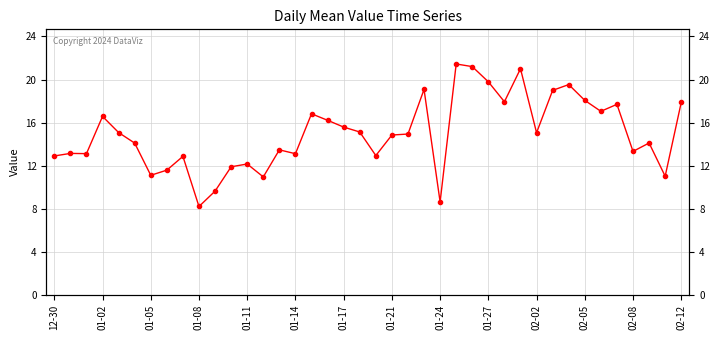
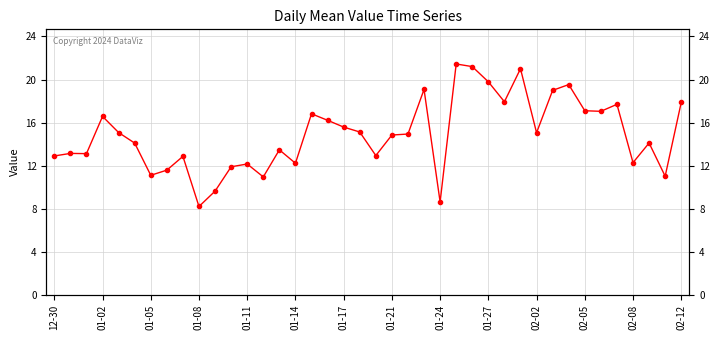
01-14: 13.1 -> 12.2
02-05: 18.1 -> 17.1
02-08: 13.3 -> 12.3
